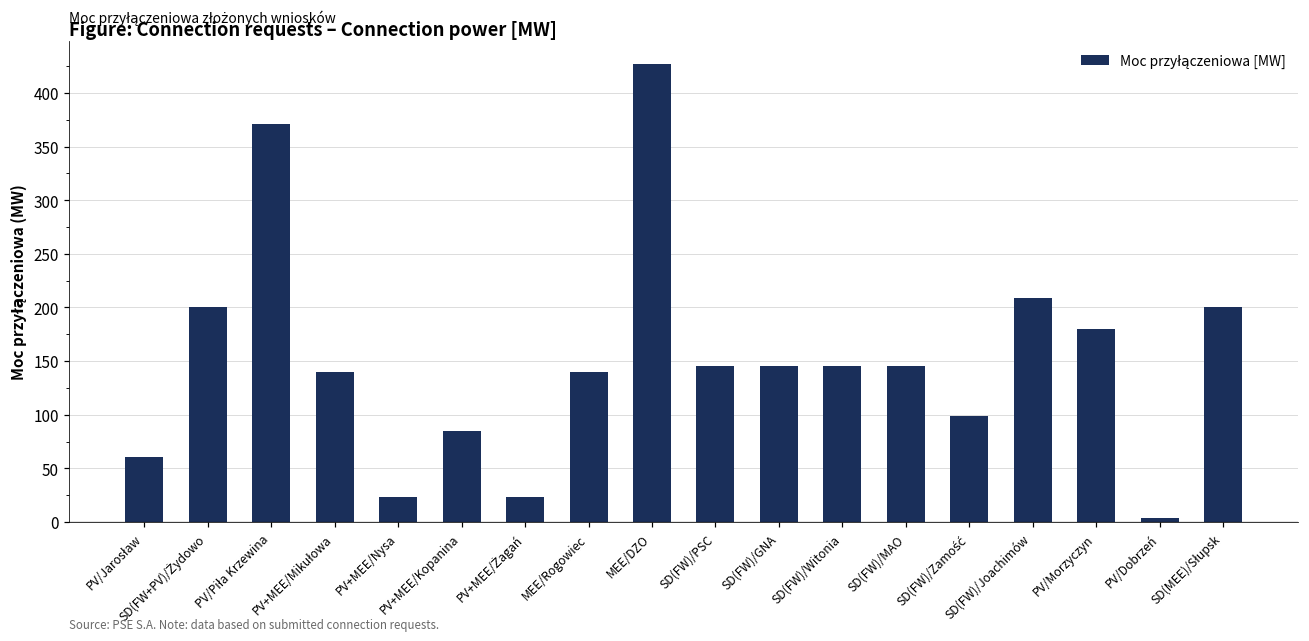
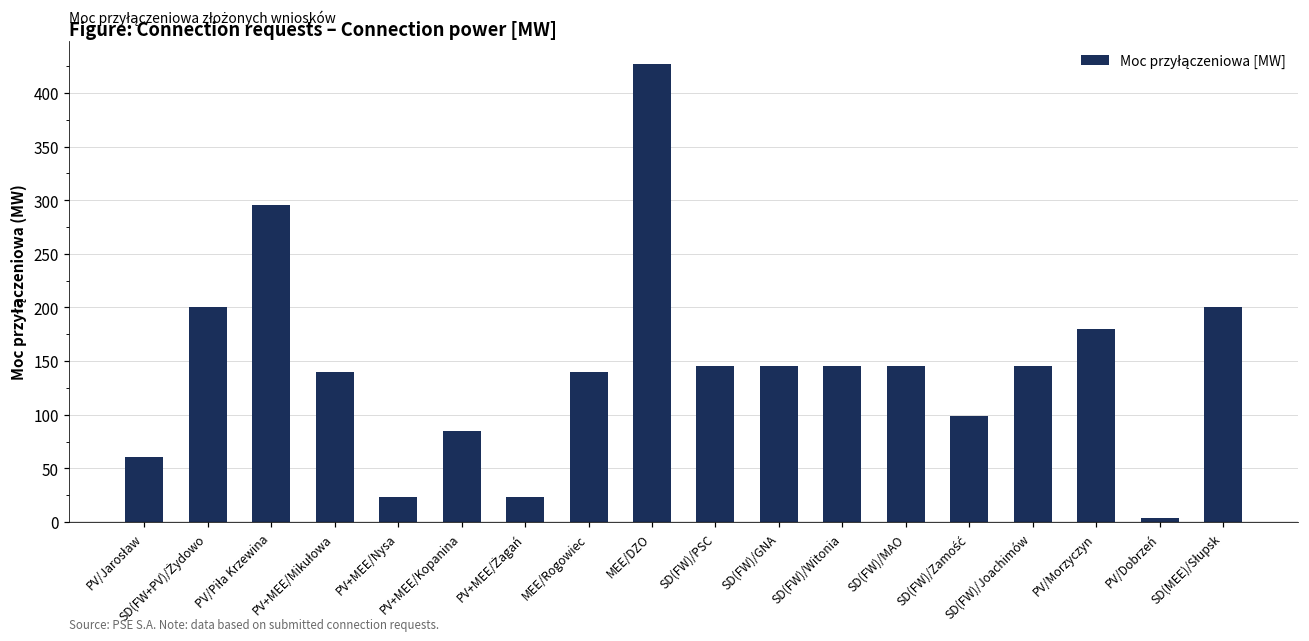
PV/Piła Krzewina: 370 -> 300
SD(FW)/Joachimów: 210 -> 150
